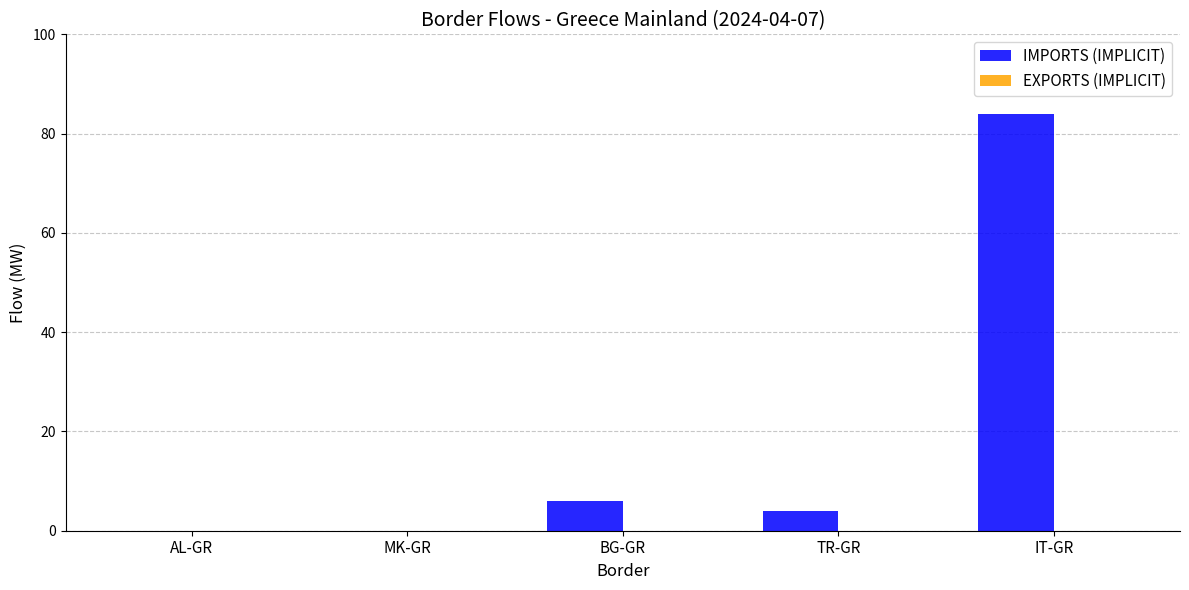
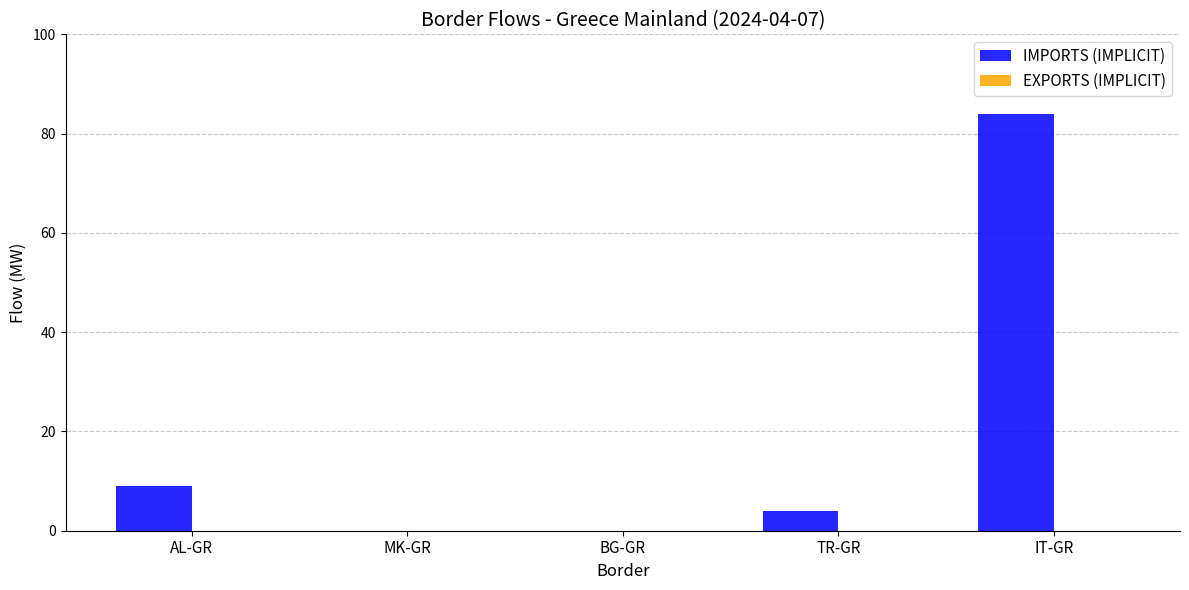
IMPORTS (IMPLICIT), AL-GR: 0 -> 9
IMPORTS (IMPLICIT), BG-GR: 6 -> 0
